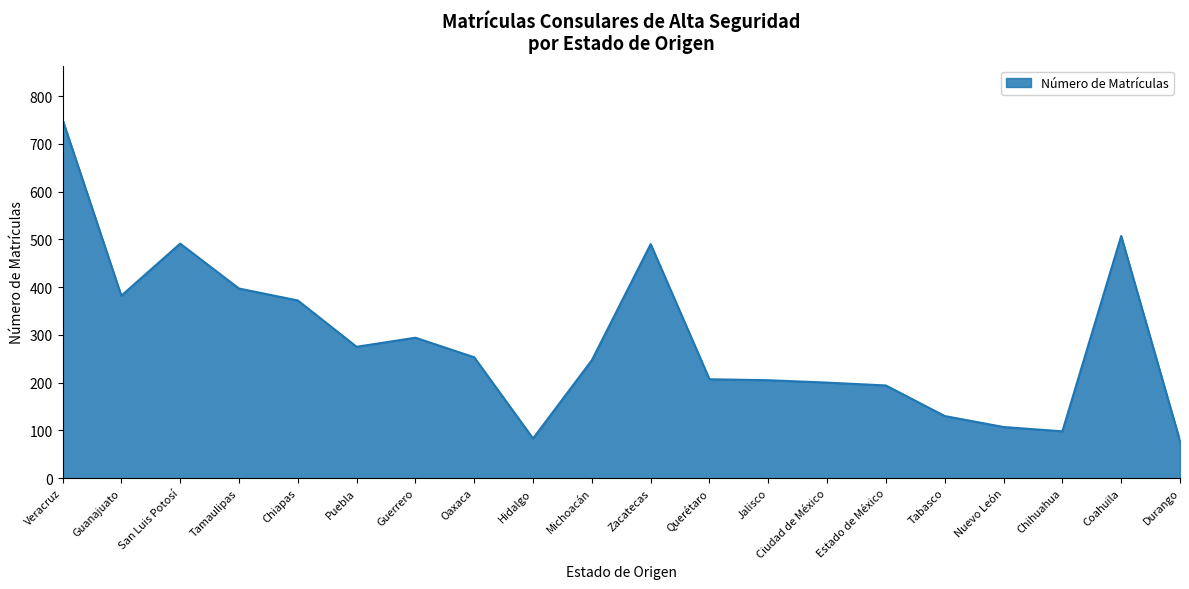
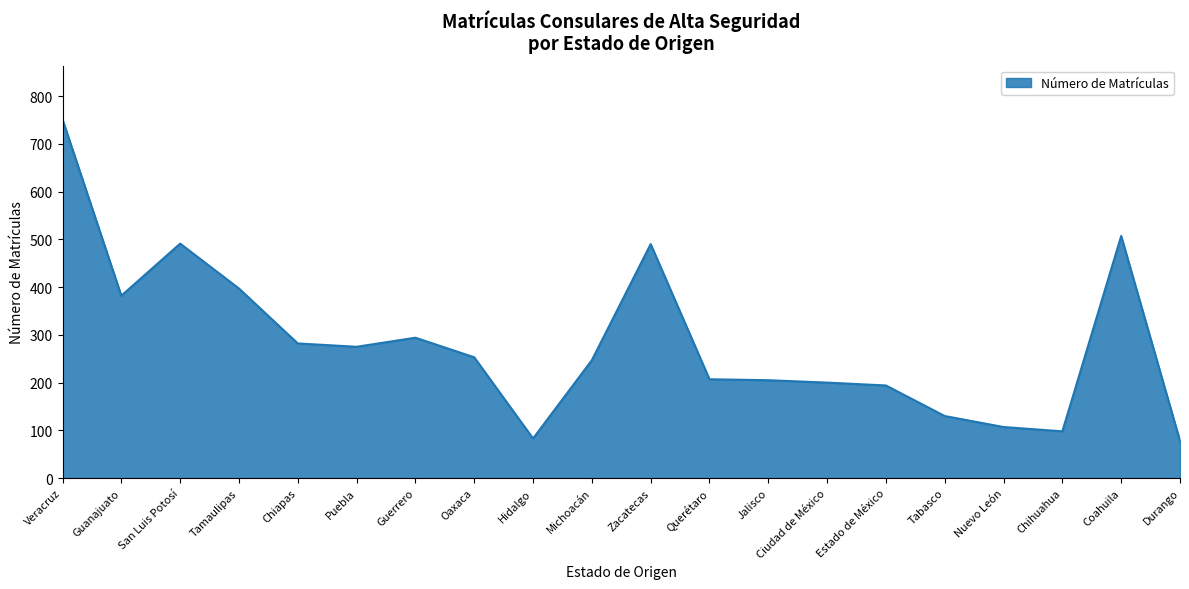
Chiapas: 370 -> 280
